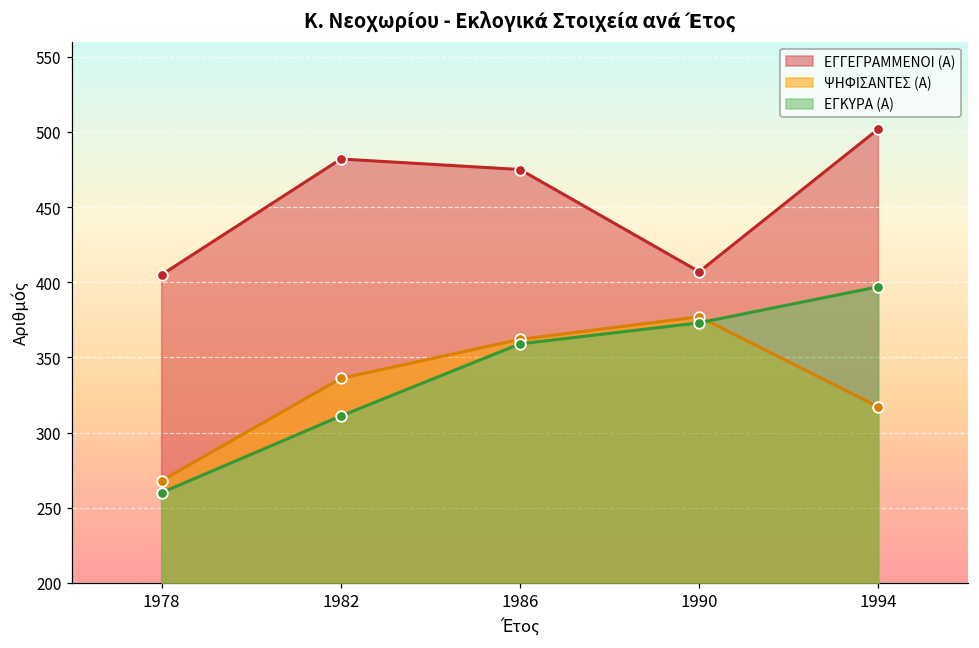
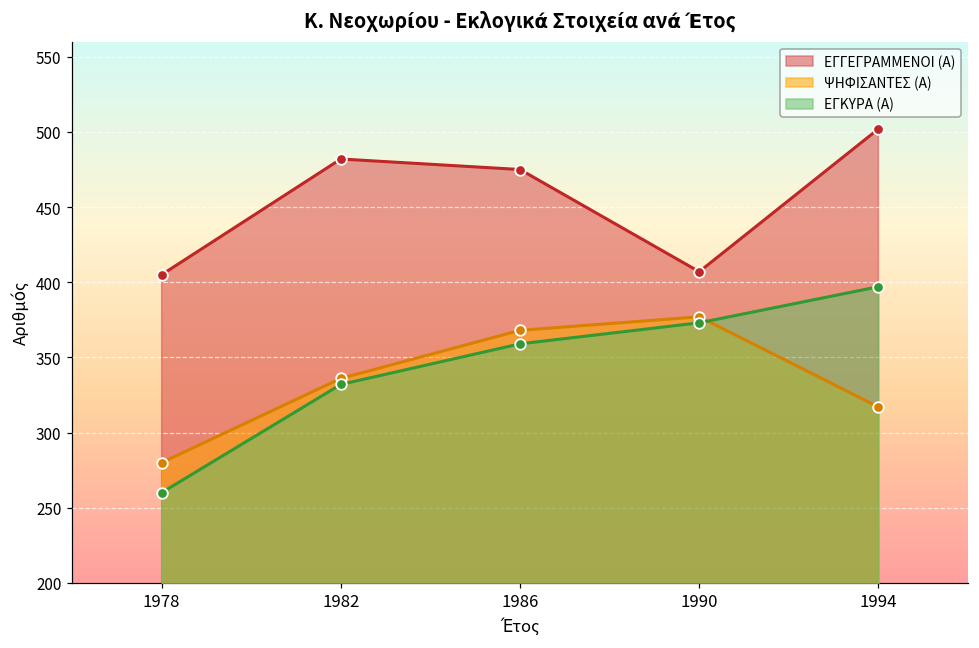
ΨΗΦΙΣΑΝΤΕΣ (Α), 1978: 268 -> 280
ΕΓΚΥΡΑ (Α), 1982: 311 -> 332
ΨΗΦΙΣΑΝΤΕΣ (Α), 1986: 362 -> 368
